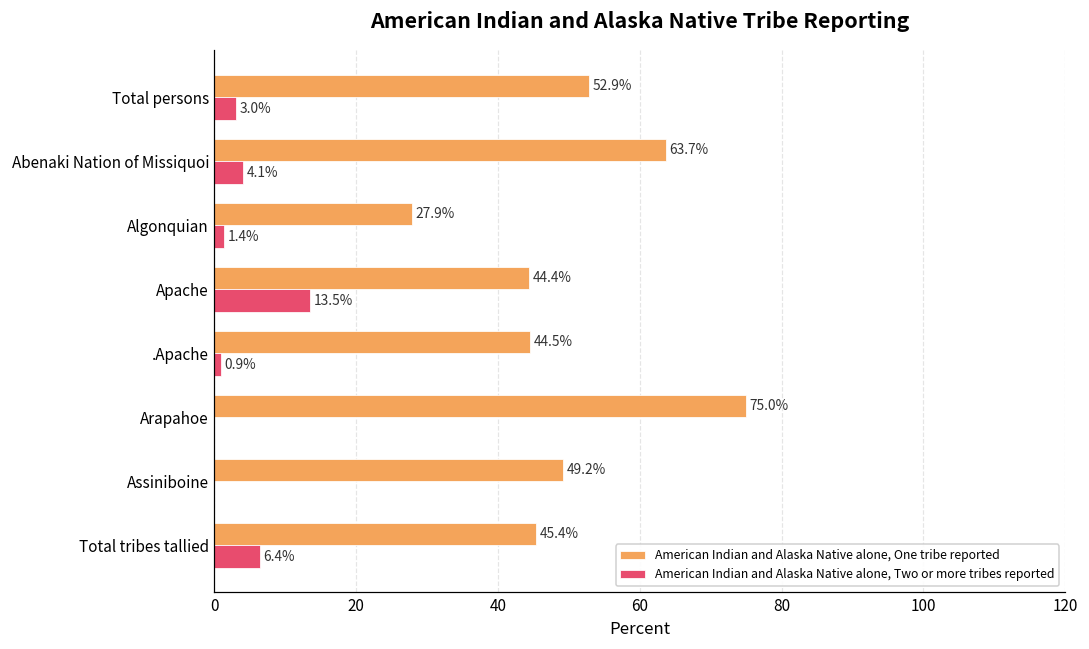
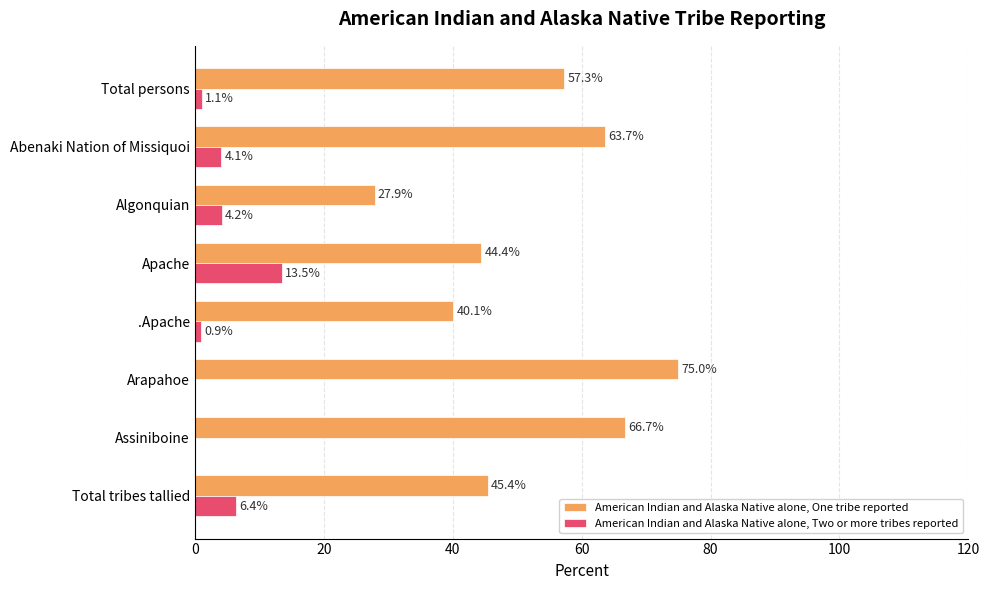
American Indian and Alaska Native alone, One tribe reported, Total persons: 52.9% -> 57.3%
American Indian and Alaska Native alone, Two or more tribes reported, Total persons: 3.0% -> 1.1%
American Indian and Alaska Native alone, Two or more tribes reported, Algonquian: 1.4% -> 4.2%
American Indian and Alaska Native alone, One tribe reported, .Apache: 44.5% -> 40.1%
American Indian and Alaska Native alone, One tribe reported, Assiniboine: 49.2% -> 66.7%
